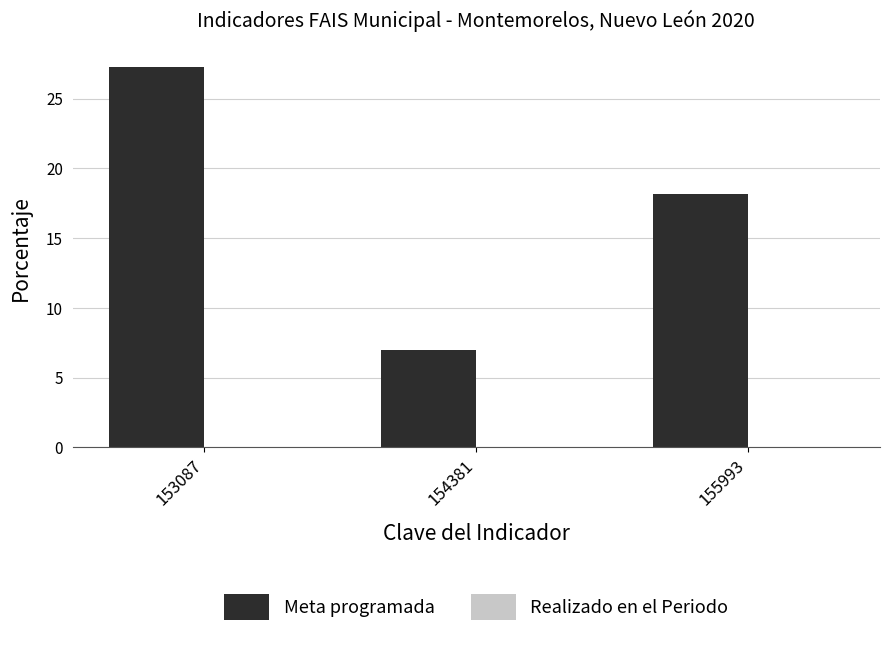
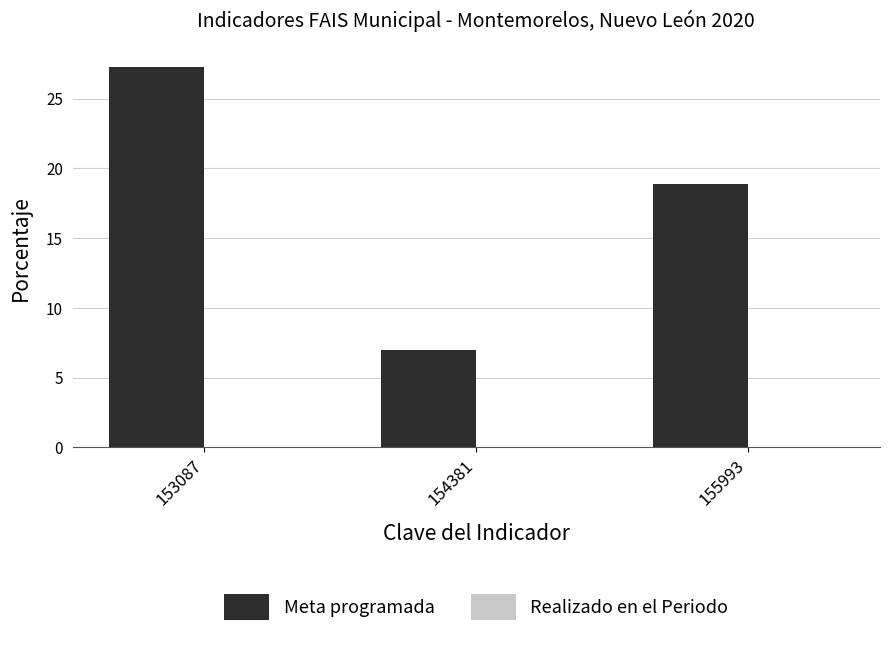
Meta programada, 155993: 18.2 -> 18.9
